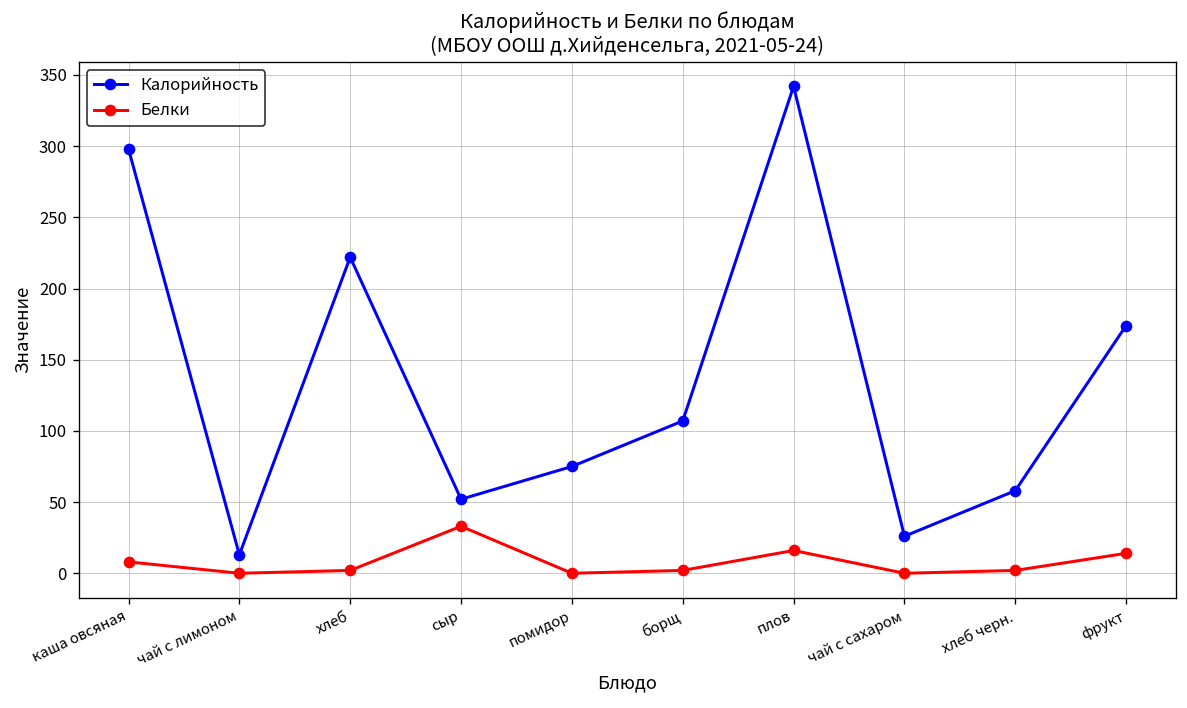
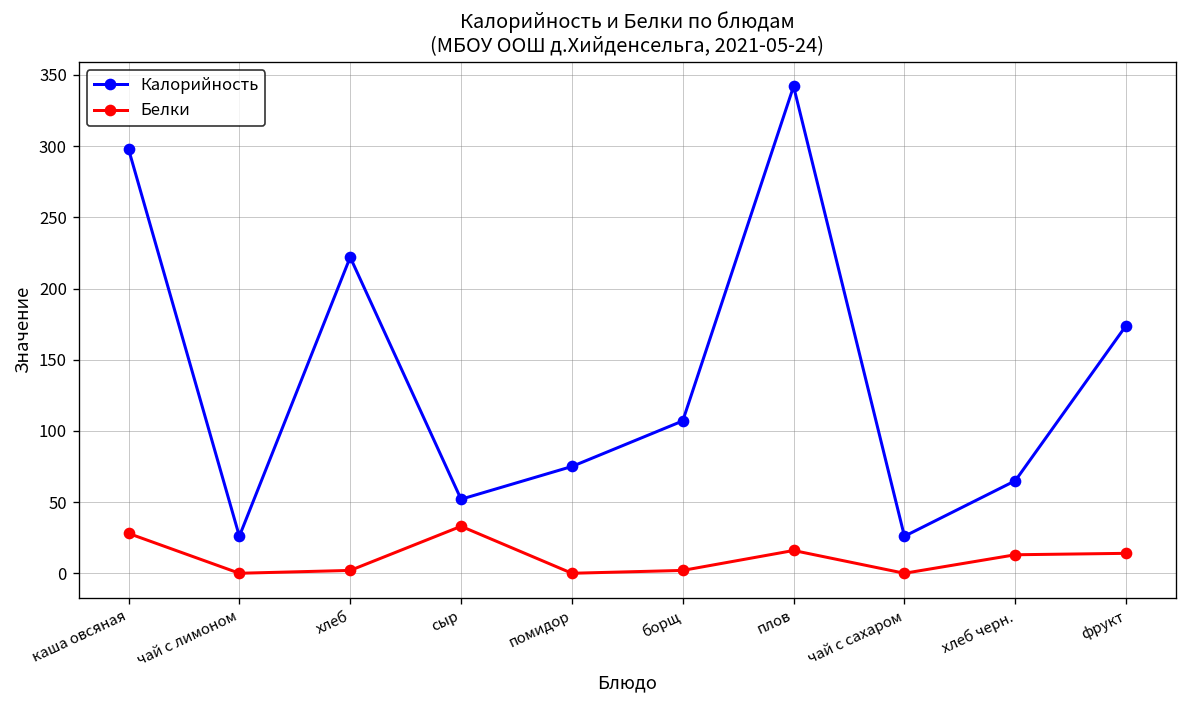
Белки, каша овсяная: 8 -> 28
Калорийность, чай с лимоном: 13 -> 26
Калорийность, хлеб черн.: 58 -> 65
Белки, хлеб черн.: 2 -> 13
